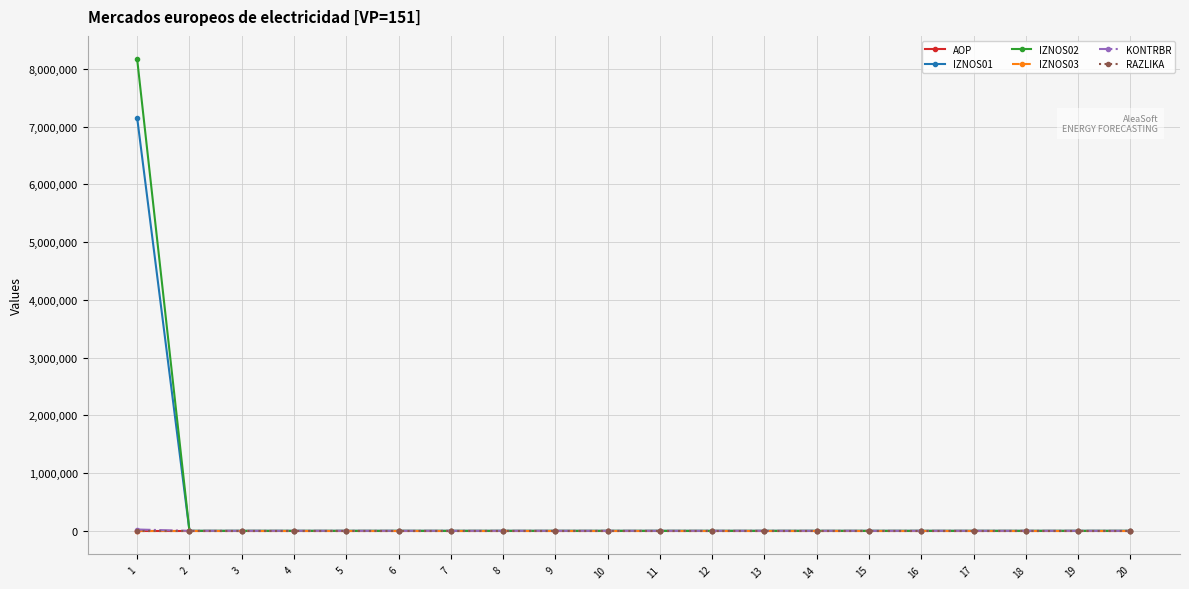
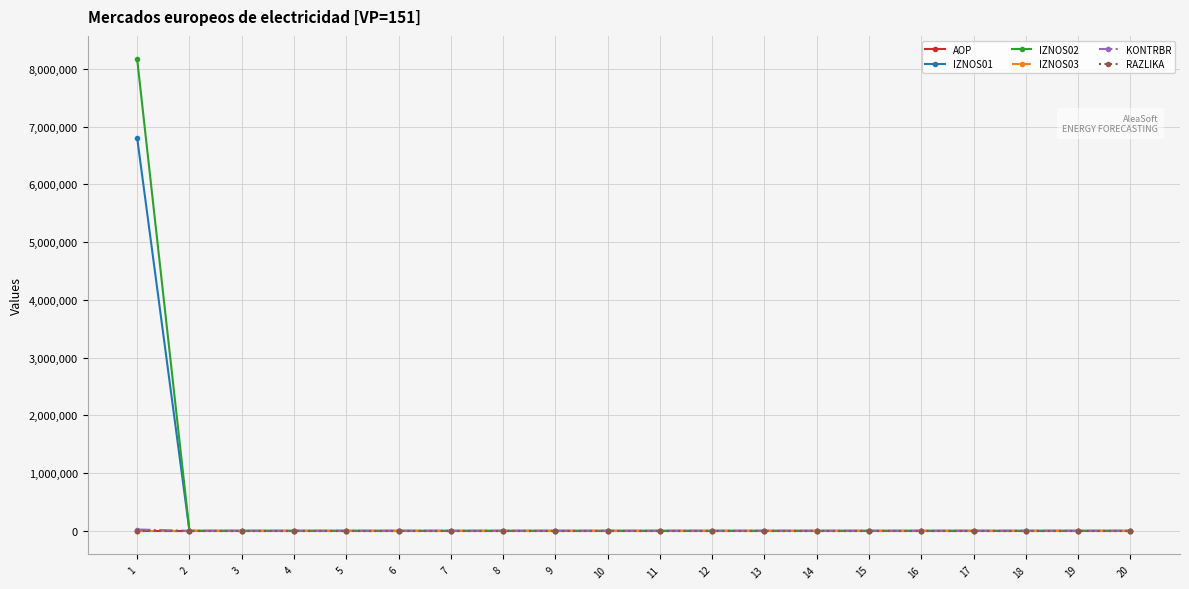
IZNOS01, 1: 7,200,000 -> 6,800,000
